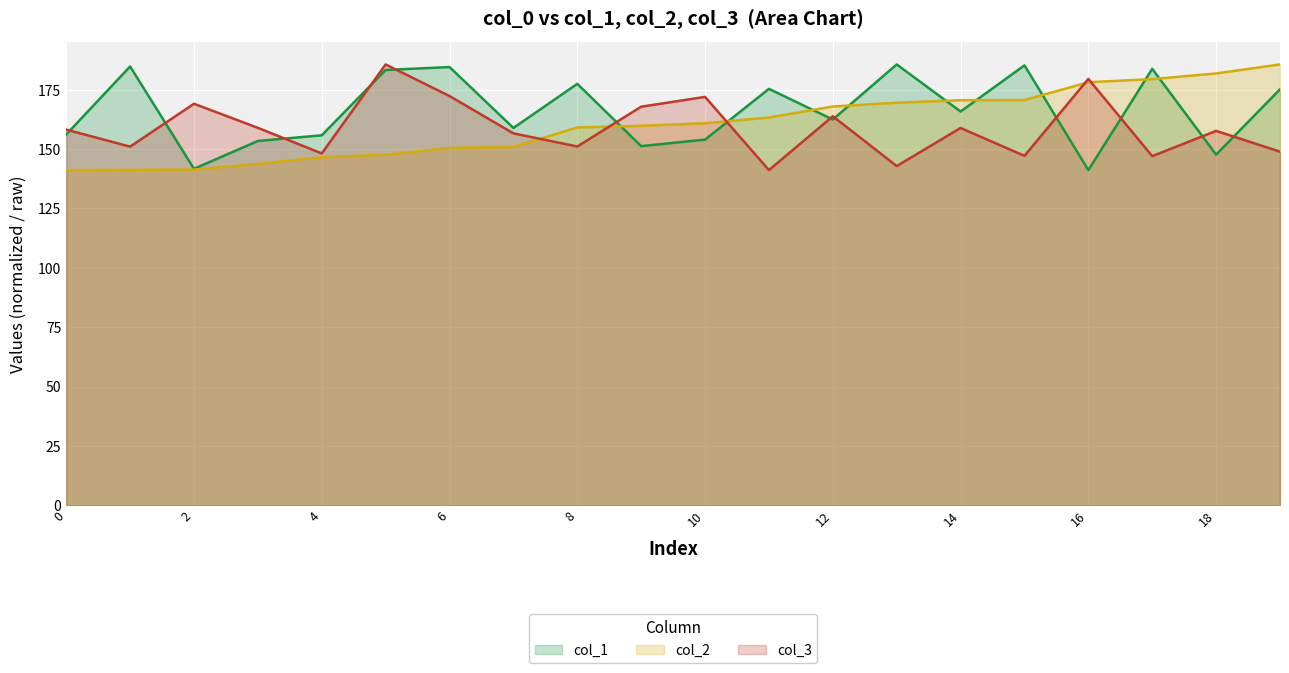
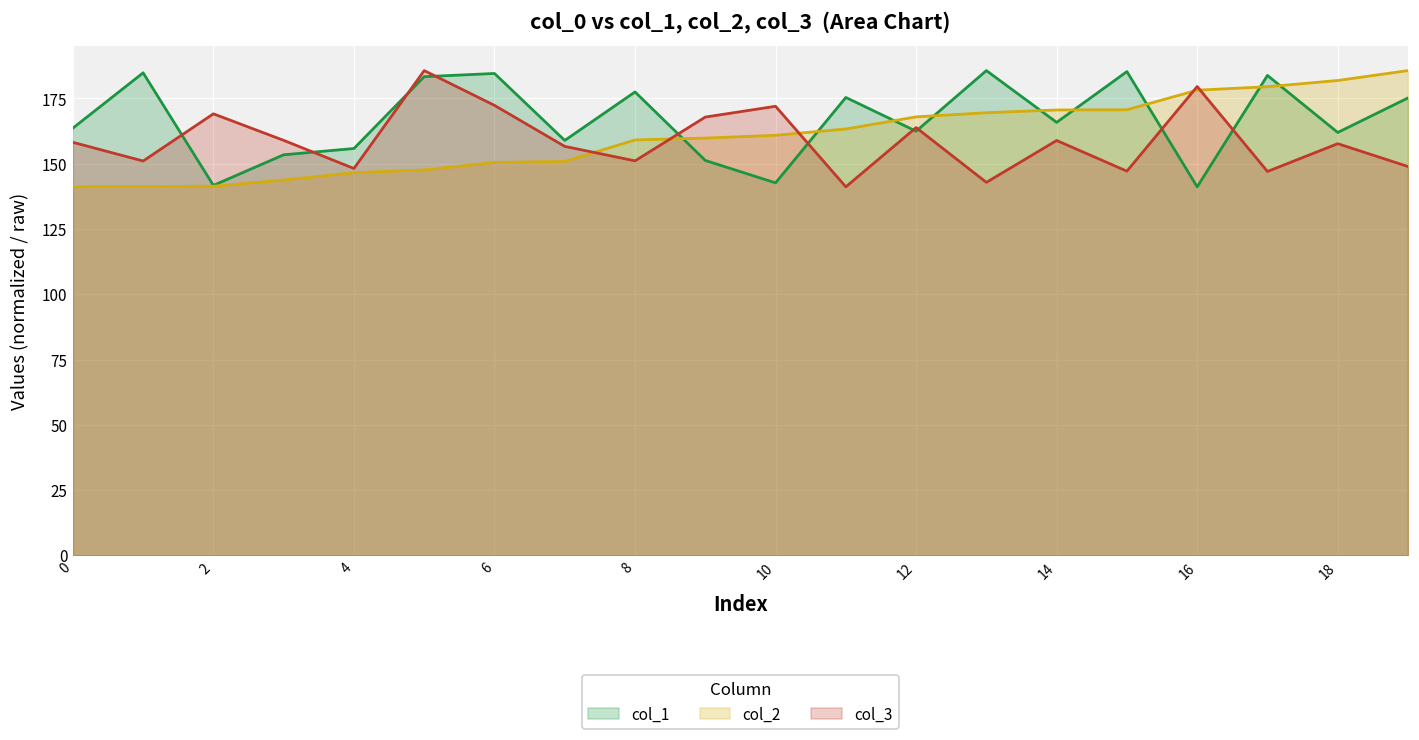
col_1, 0: 156 -> 164
col_1, 10: 154 -> 143
col_1, 18: 148 -> 162
